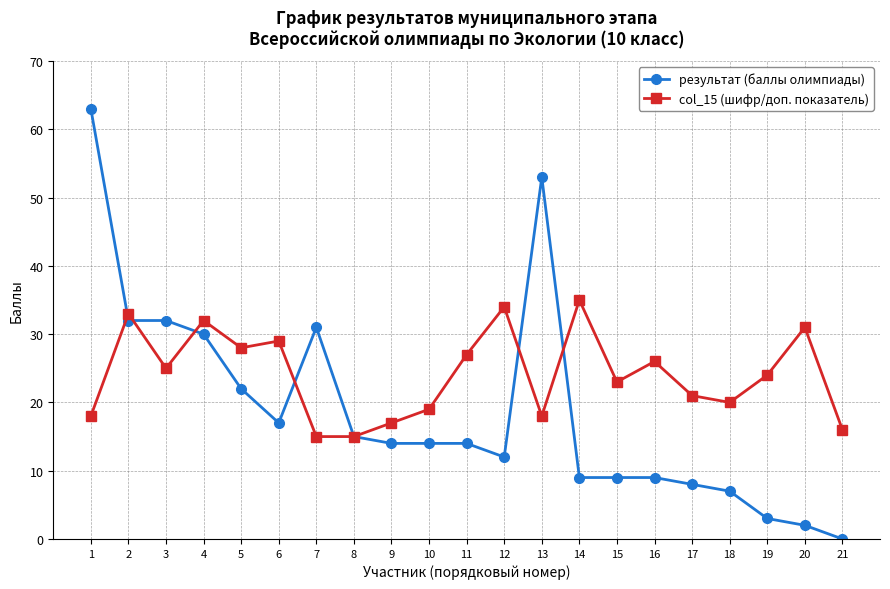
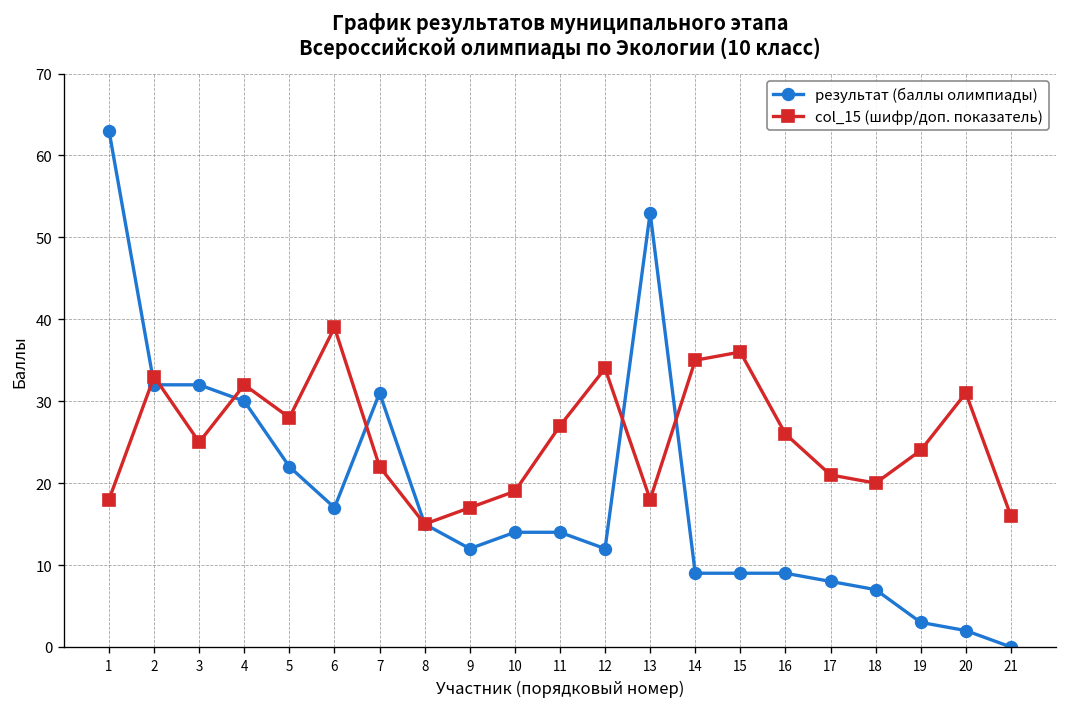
col_15 (шифр/доп. показатель), 6: 29 -> 39
col_15 (шифр/доп. показатель), 7: 15 -> 22
результат (баллы олимпиады), 9: 14 -> 12
col_15 (шифр/доп. показатель), 15: 23 -> 36
